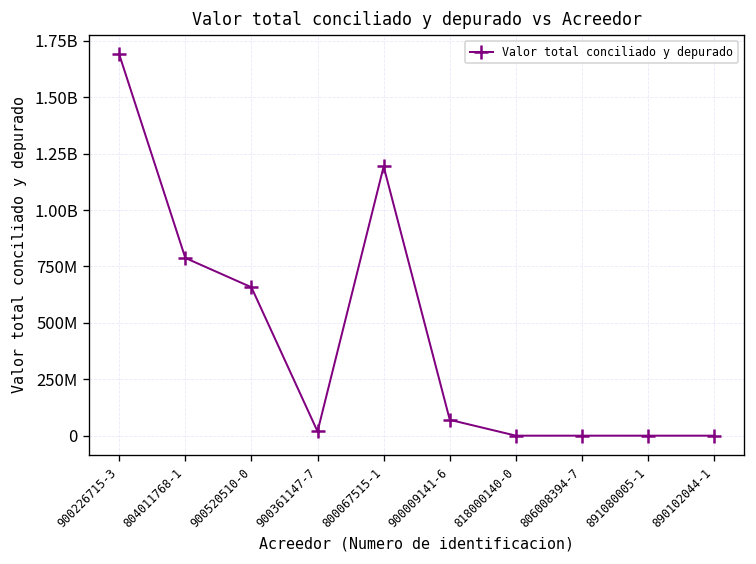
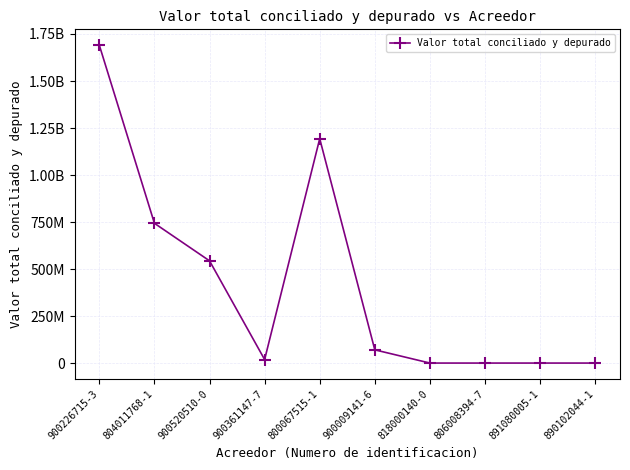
804011768-1: 790000000 -> 740000000
900520510-0: 660000000 -> 540000000
